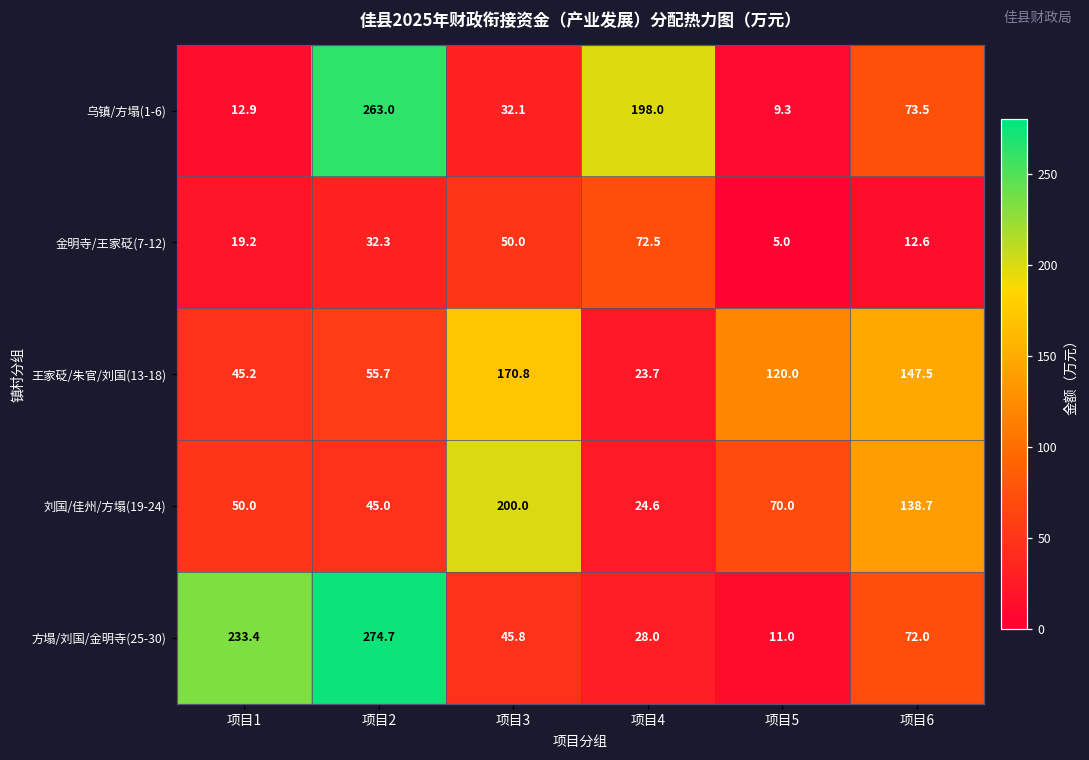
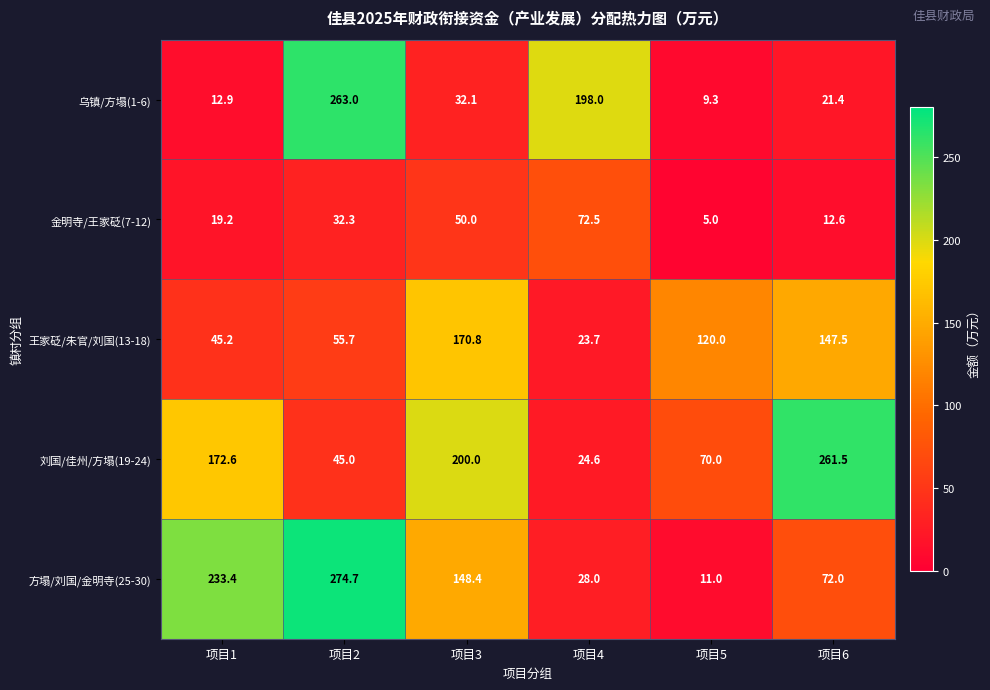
乌镇/方塌(1-6), 项目6: 73.5 -> 21.4
刘国/佳州/方塌(19-24), 项目1: 50.0 -> 172.6
刘国/佳州/方塌(19-24), 项目6: 138.7 -> 261.5
方塌/刘国/金明寺(25-30), 项目3: 45.8 -> 148.4
